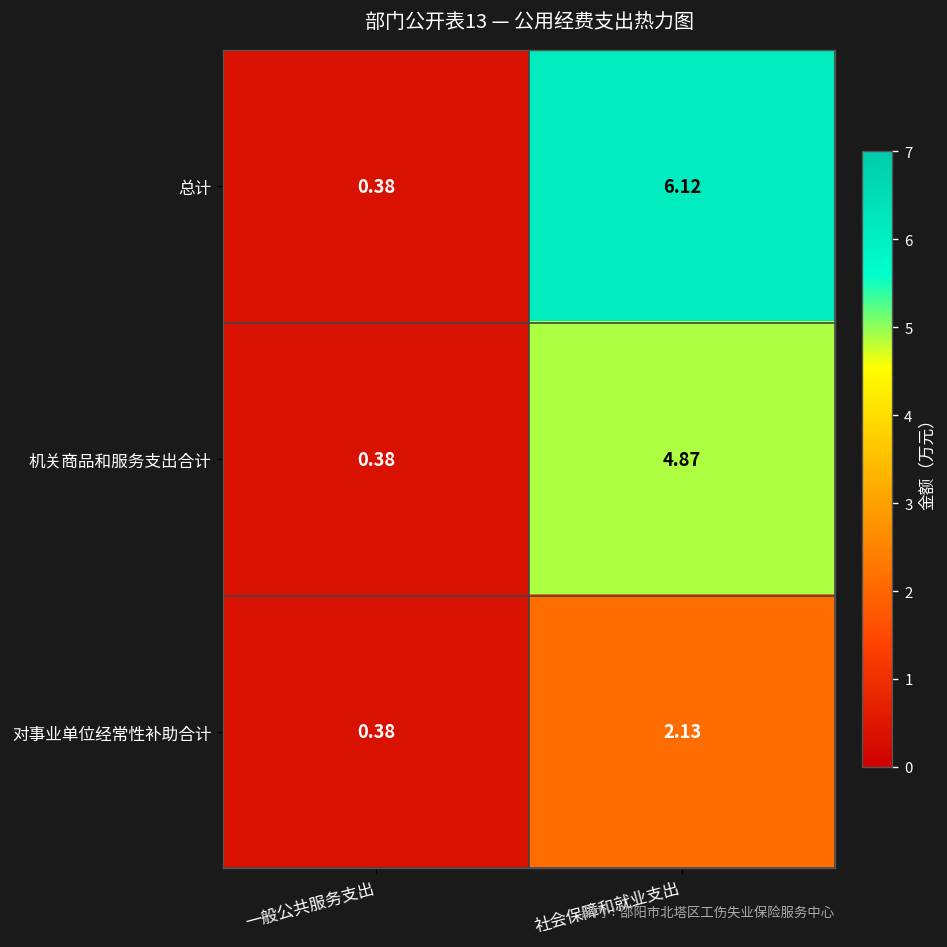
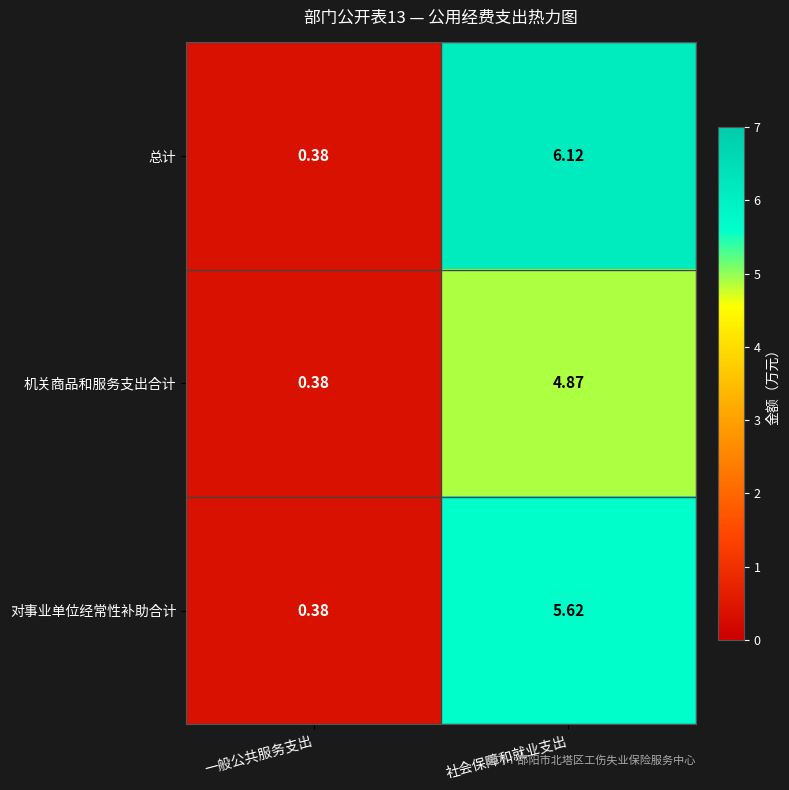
对事业单位经常性补助合计, 社会保障和就业支出: 2.13 -> 5.62
